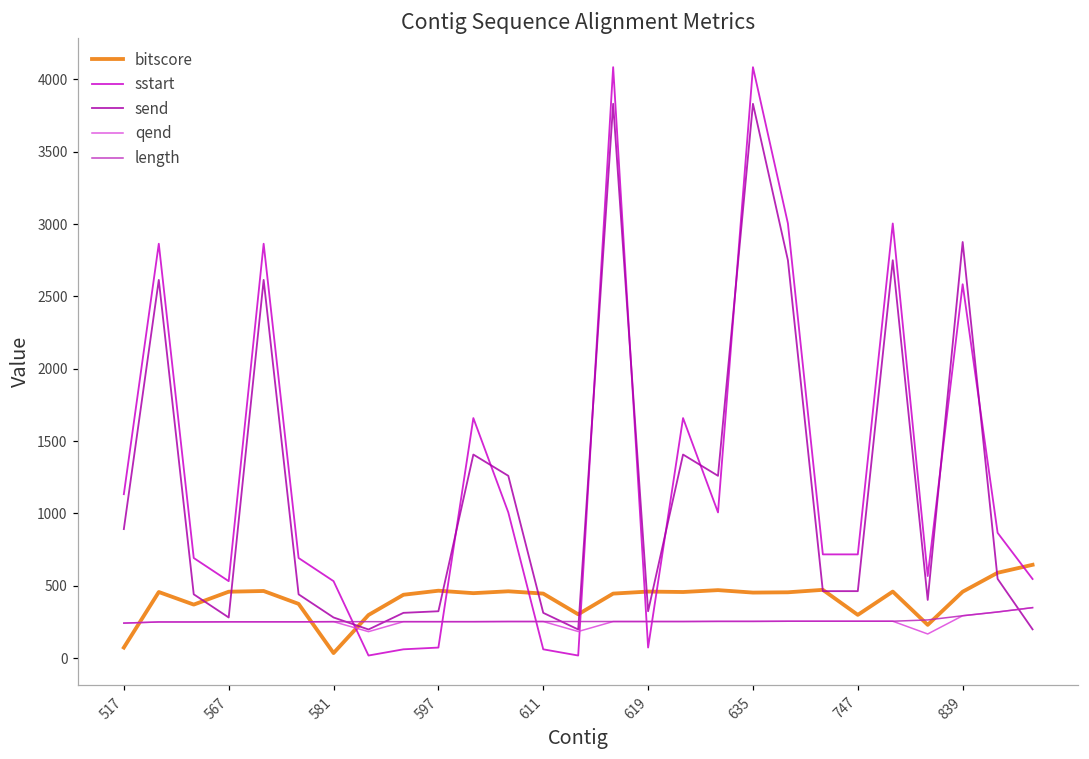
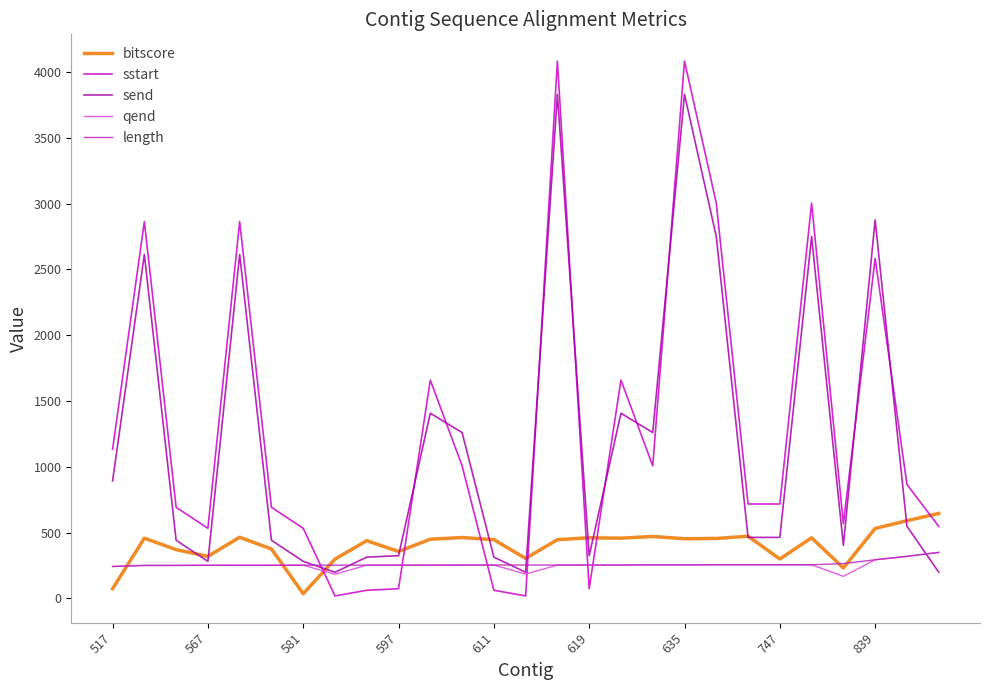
bitscore, 567: 460 -> 320
bitscore, 597: 470 -> 360
bitscore, 839: 460 -> 530
